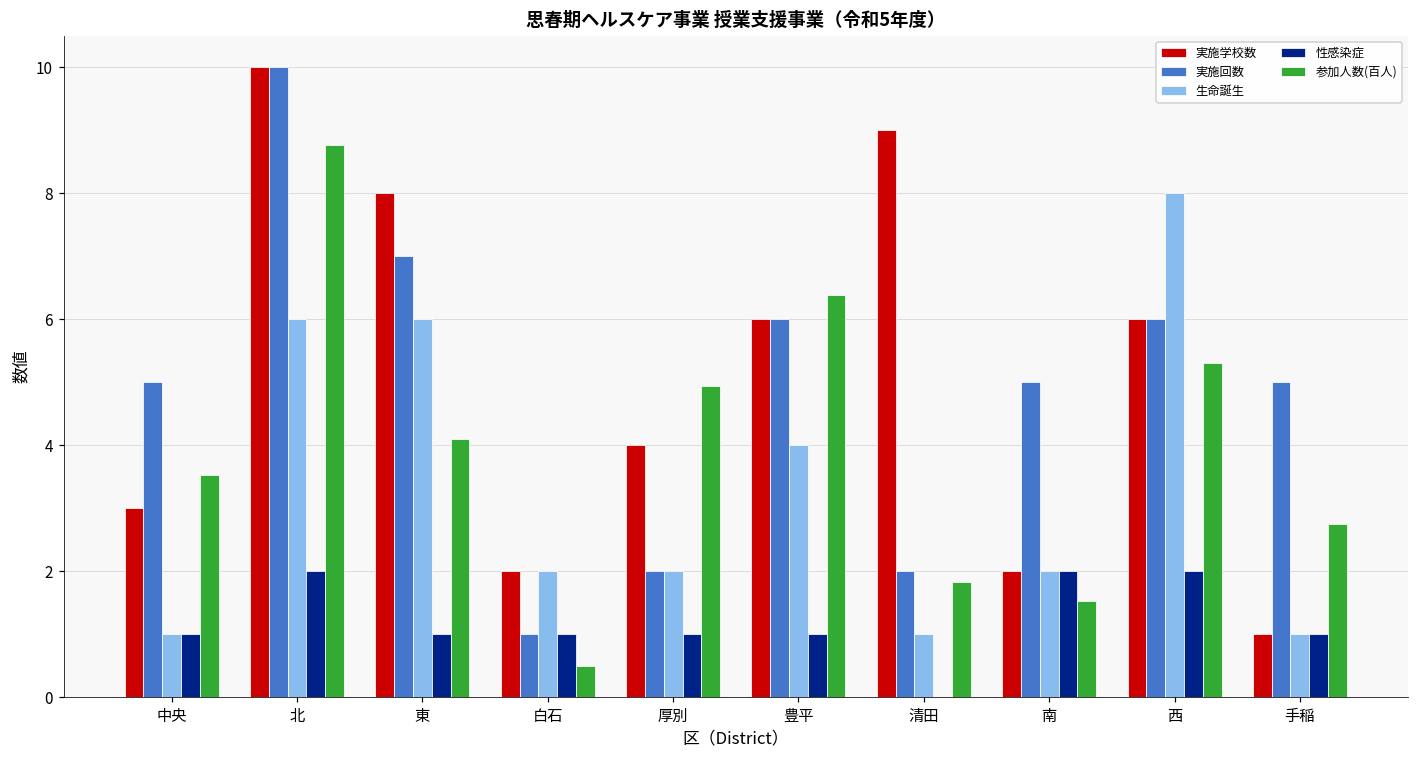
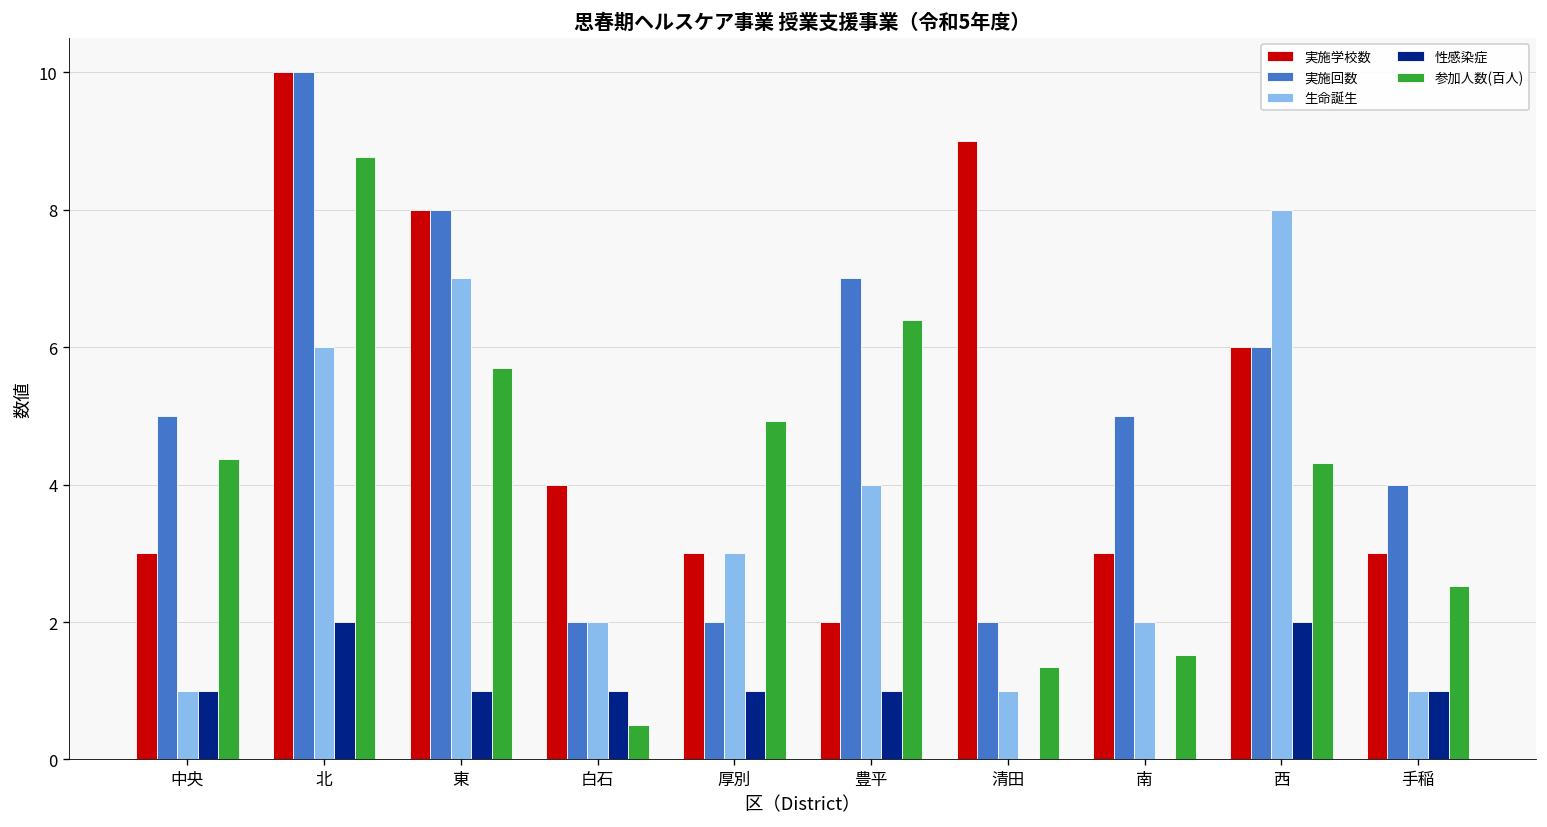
参加人数(百人), 中央: 3.5 -> 4.4
実施回数, 東: 7 -> 8
生命誕生, 東: 6 -> 7
参加人数(百人), 東: 4.1 -> 5.7
実施学校数, 白石: 2 -> 4
実施回数, 白石: 1 -> 2
実施学校数, 厚別: 4 -> 3
生命誕生, 厚別: 2 -> 3
実施学校数, 豊平: 6 -> 2
実施回数, 豊平: 6 -> 7
参加人数(百人), 清田: 1.8 -> 1.4
実施学校数, 南: 2 -> 3
性感染症, 南: 2 -> 0
参加人数(百人), 西: 5.3 -> 4.3
実施学校数, 手稲: 1 -> 3
実施回数, 手稲: 5 -> 4
参加人数(百人), 手稲: 2.7 -> 2.5
